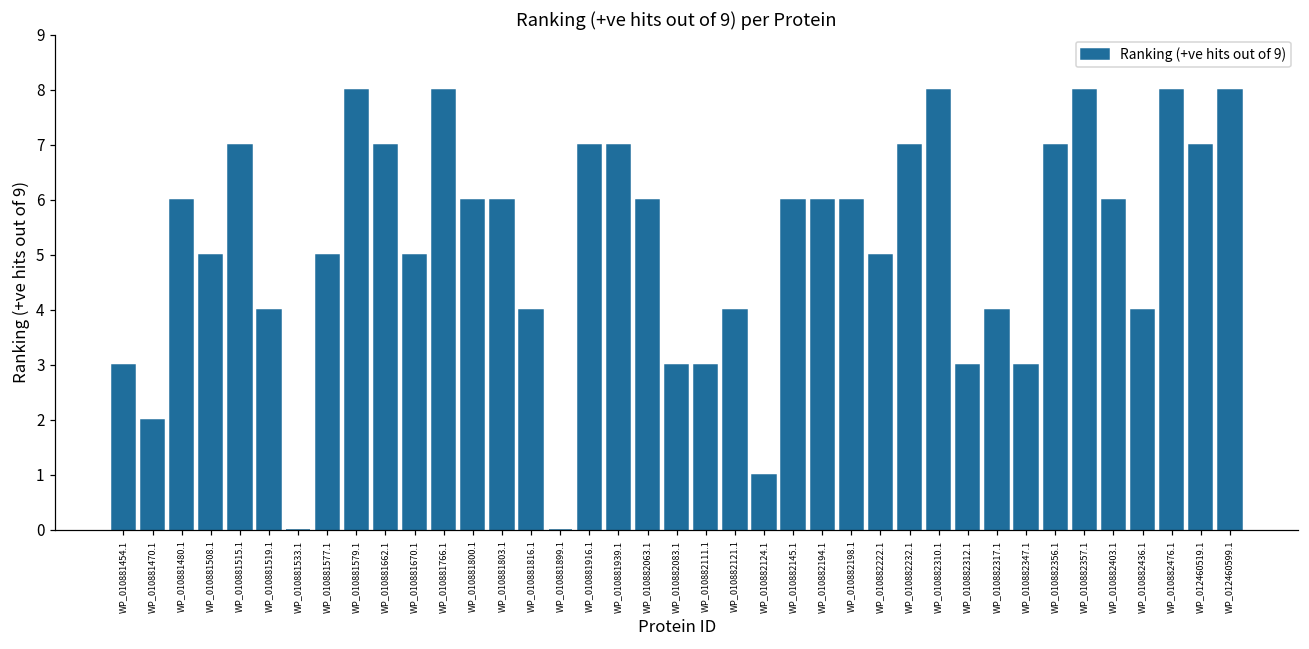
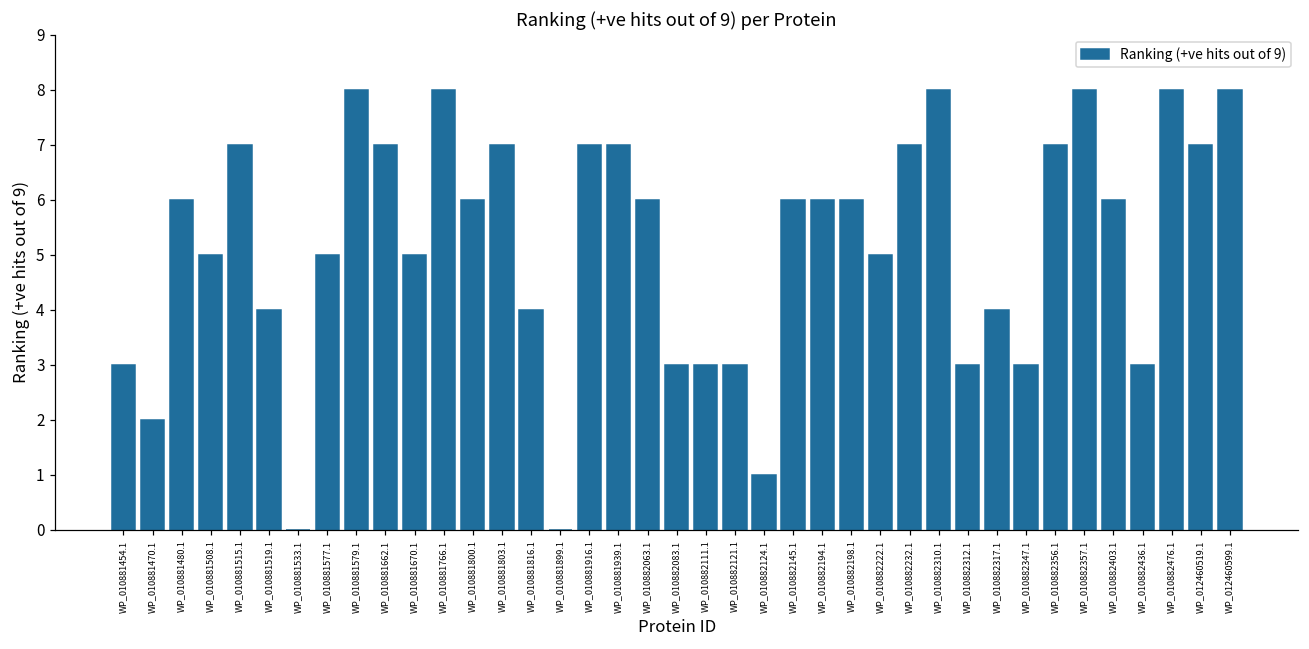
WP_010881803.1: 6 -> 7
WP_010882121.1: 4 -> 3
WP_010882436.1: 4 -> 3
